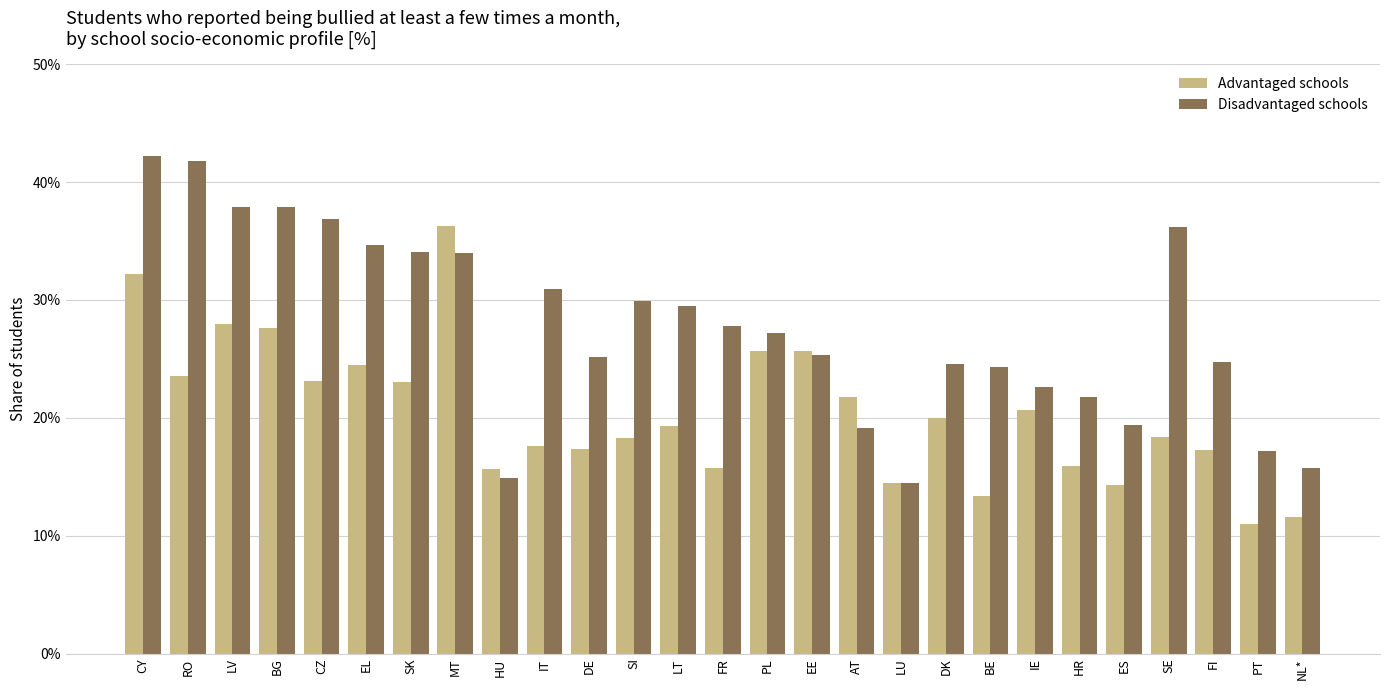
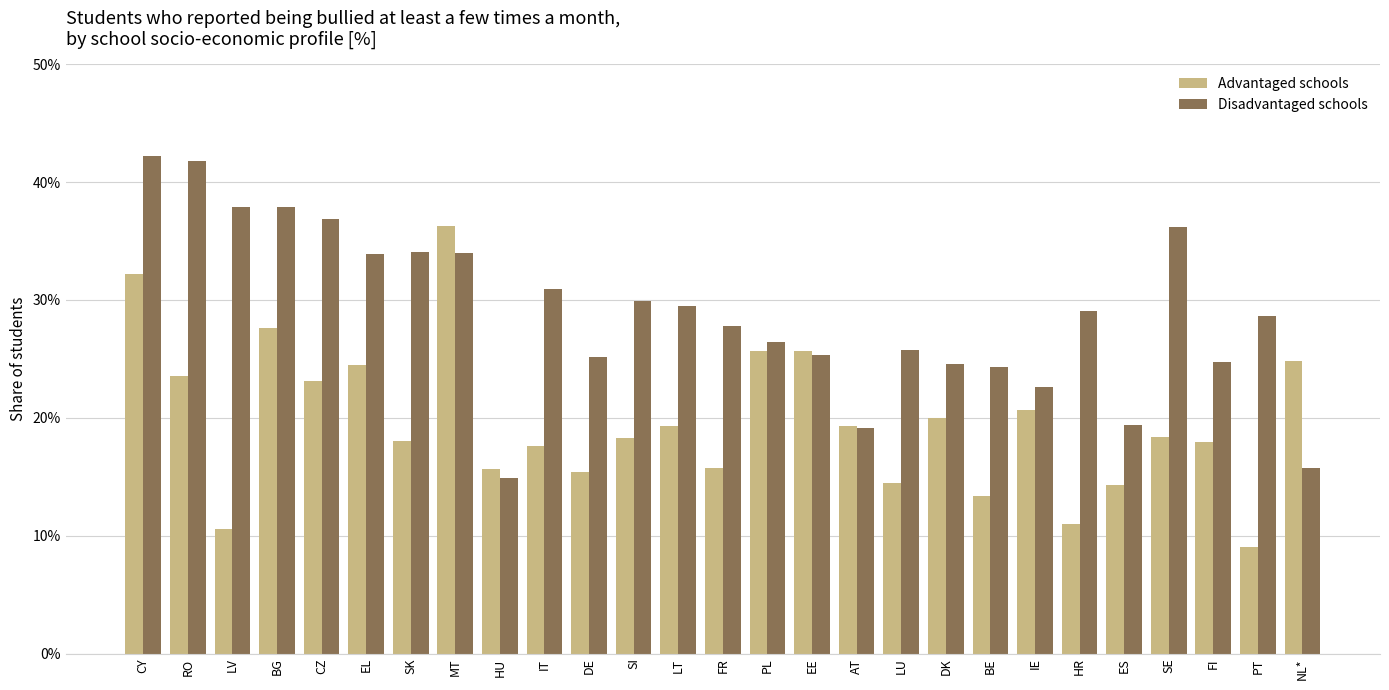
Advantaged schools, LV: 28.0% -> 10.6%
Disadvantaged schools, EL: 34.7% -> 33.9%
Advantaged schools, SK: 23.0% -> 18.0%
Advantaged schools, DE: 17.3% -> 15.4%
Disadvantaged schools, PL: 27.2% -> 26.4%
Advantaged schools, AT: 21.7% -> 19.3%
Disadvantaged schools, LU: 14.5% -> 25.8%
Advantaged schools, HR: 15.9% -> 11.0%
Disadvantaged schools, HR: 21.8% -> 29.0%
Advantaged schools, FI: 17.3% -> 18.0%
Advantaged schools, PT: 11.0% -> 9.0%
Disadvantaged schools, PT: 17.2% -> 28.6%
Advantaged schools, NL*: 11.6% -> 24.8%
